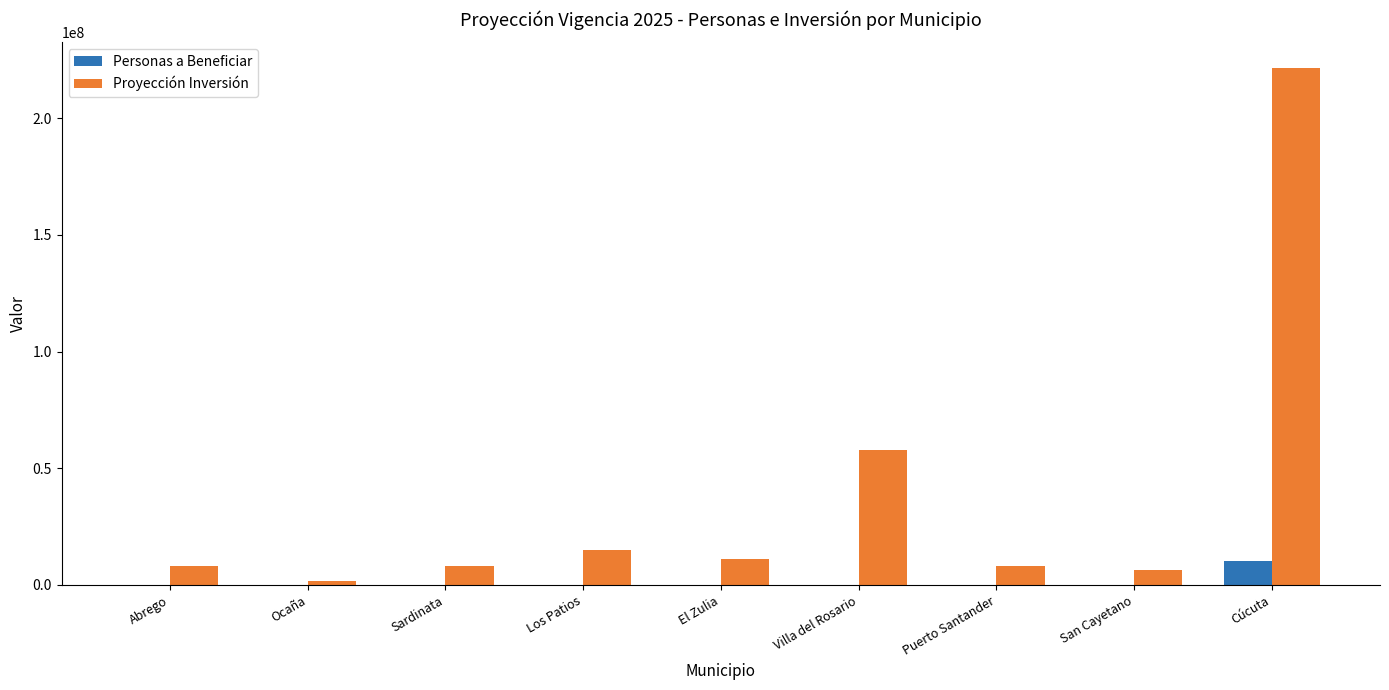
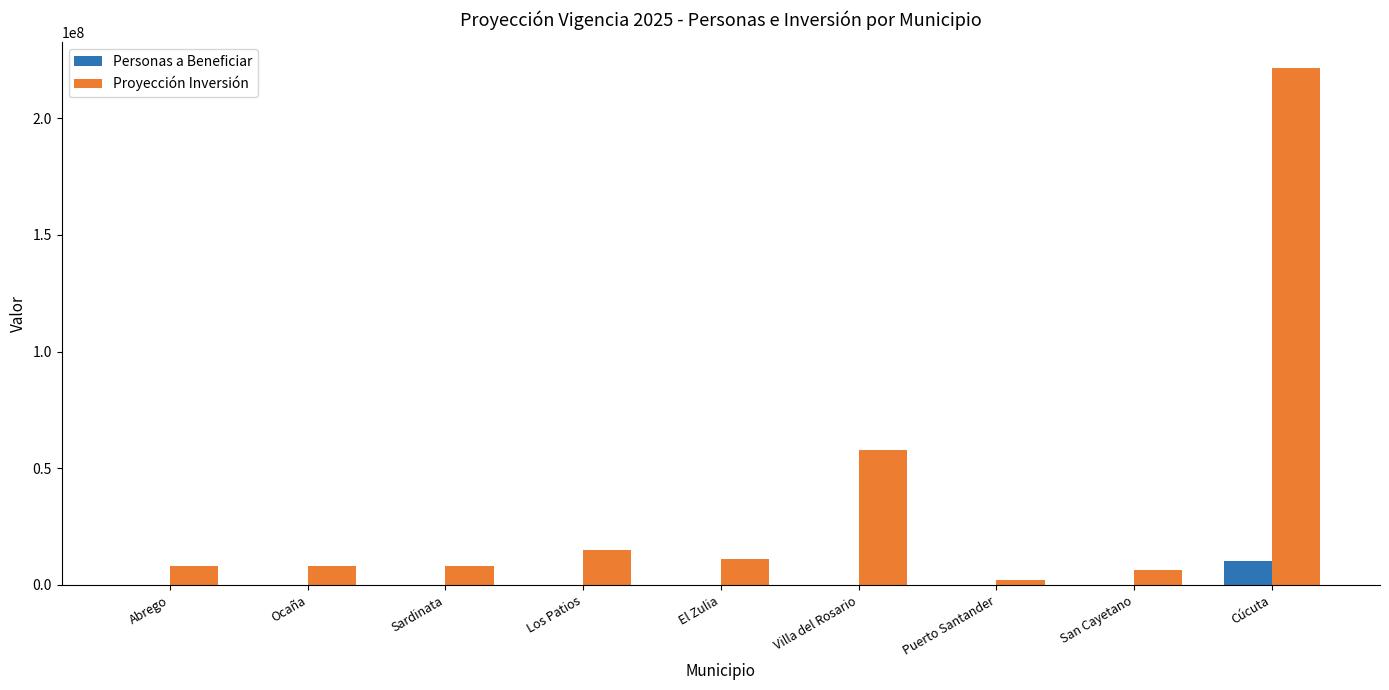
Proyección Inversión, Ocaña: 2000000 -> 8000000
Proyección Inversión, Puerto Santander: 8000000 -> 2000000
